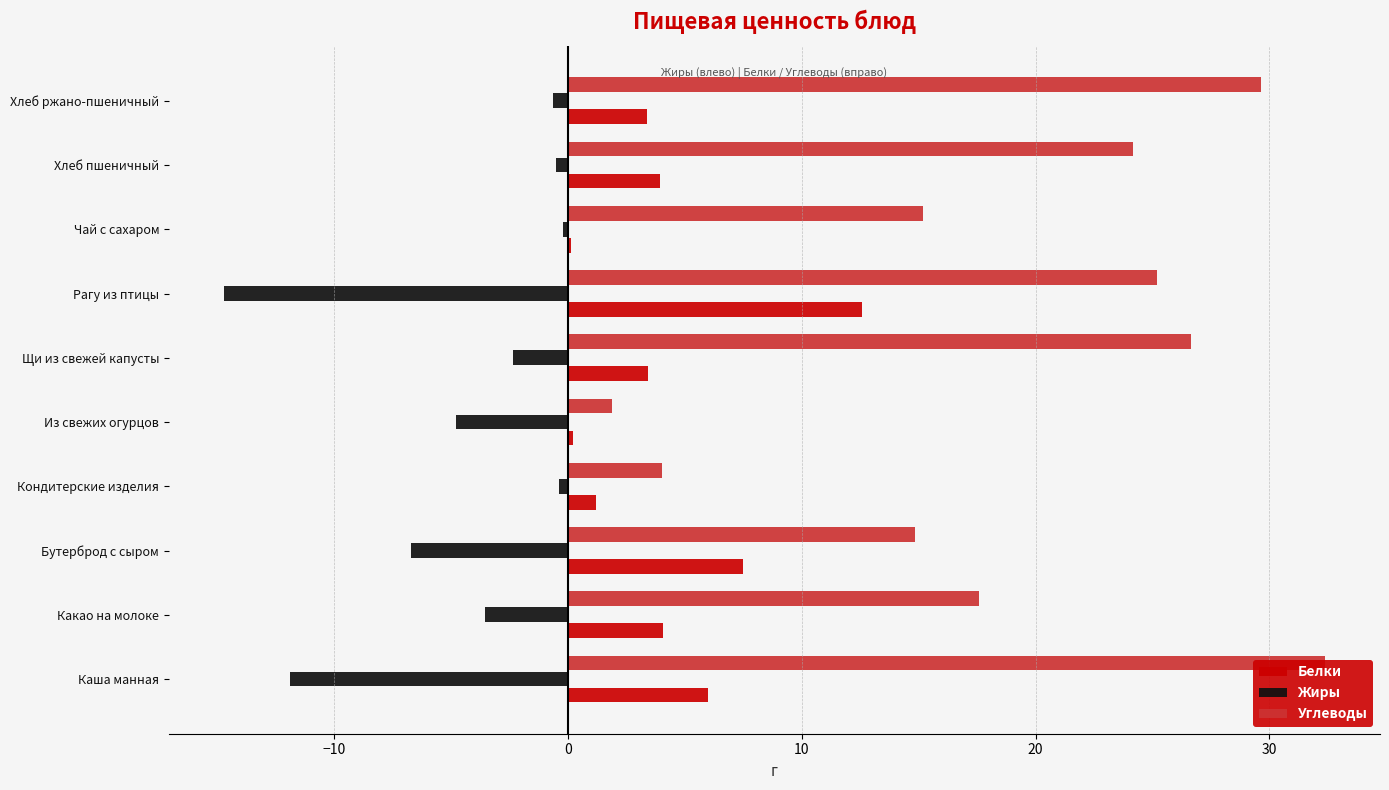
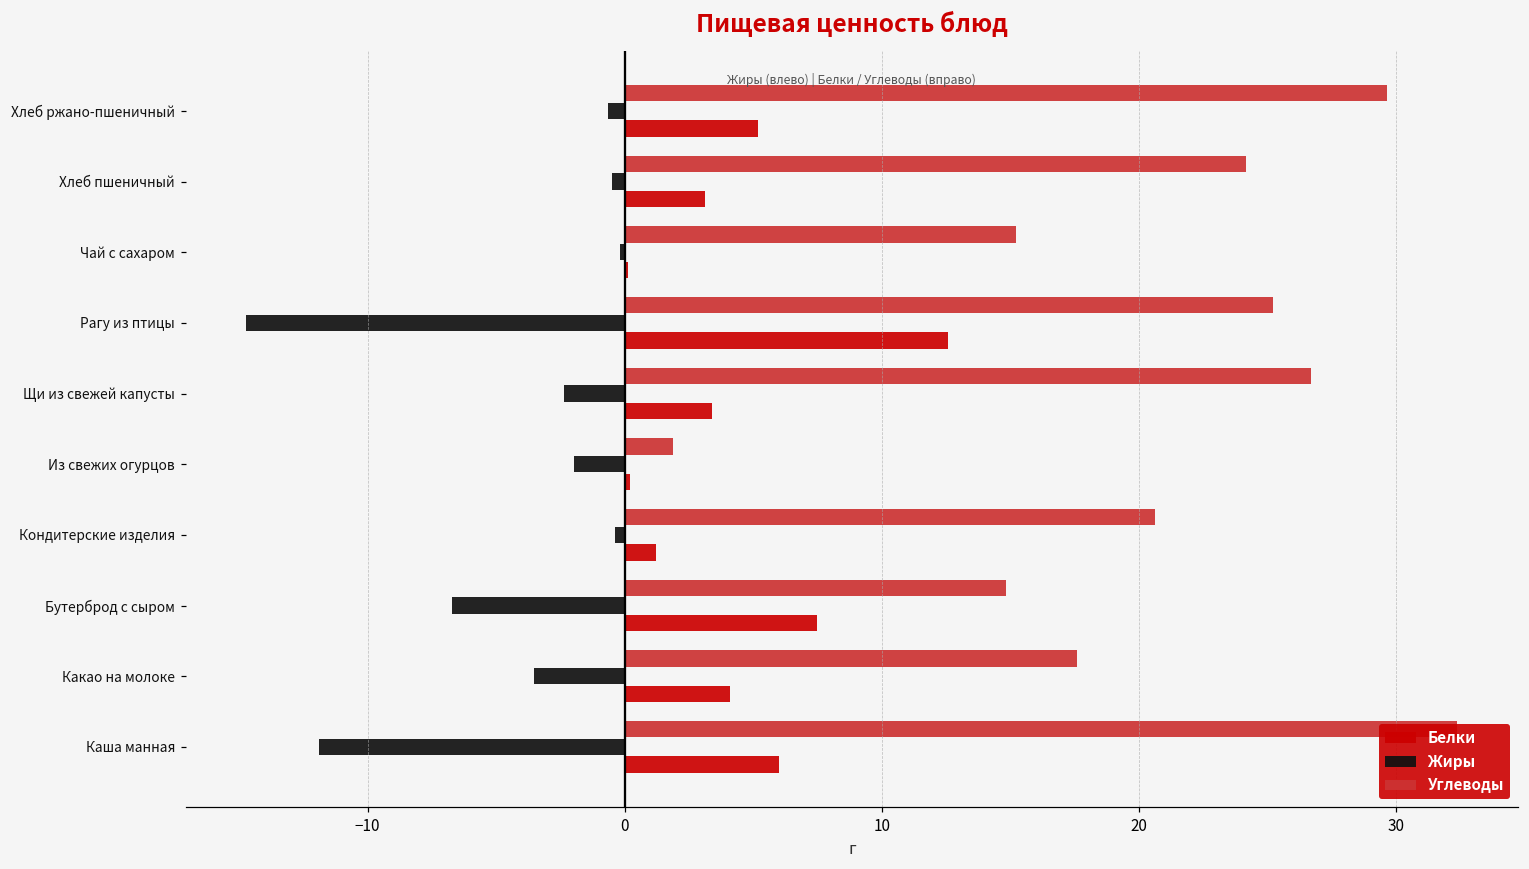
Белки, Хлеб ржано-пшеничный: 3.4 -> 5.2
Белки, Хлеб пшеничный: 4.0 -> 3.1
Жиры, Из свежих огурцов: -4.8 -> -2.0
Углеводы, Кондитерские изделия: 4.0 -> 20.6
